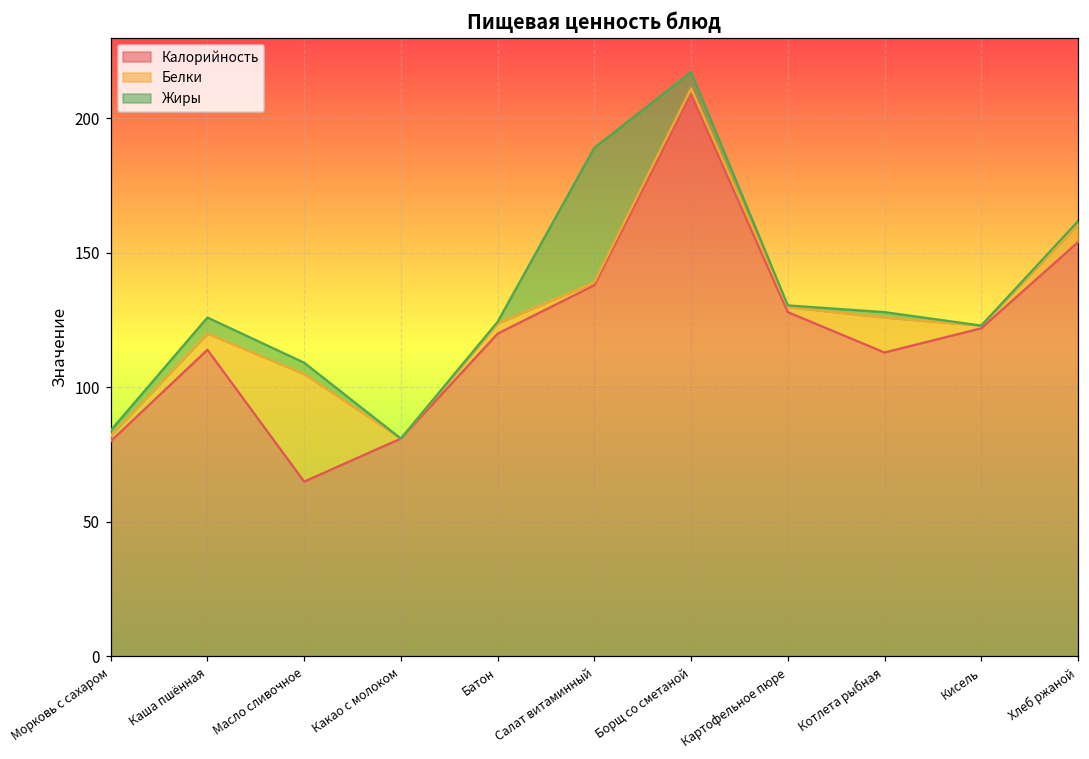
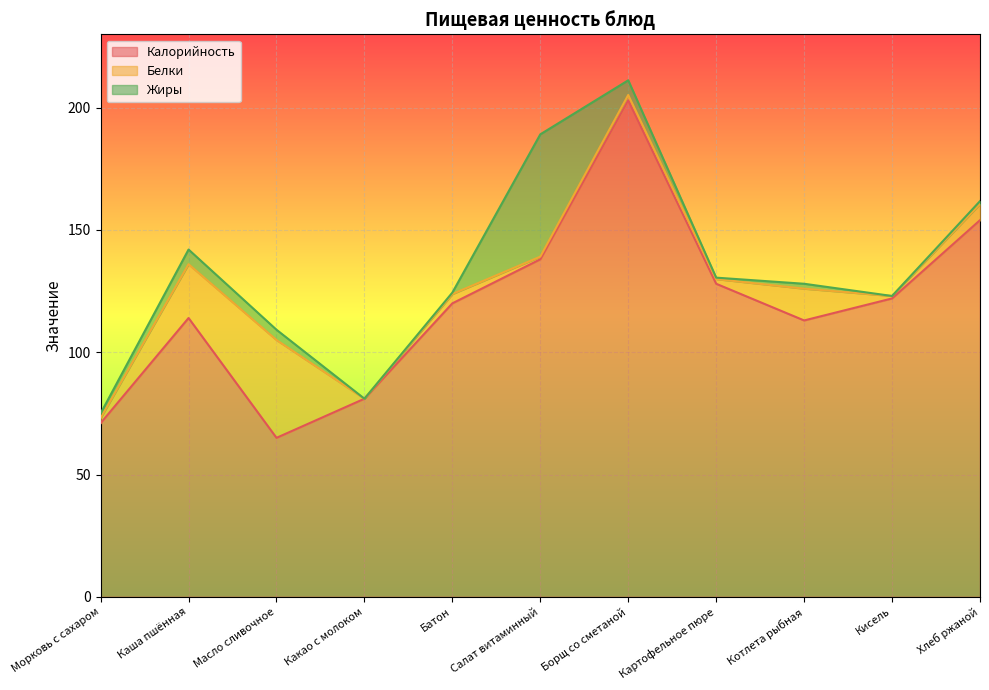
Калорийность, Морковь с сахаром: 80 -> 71
Белки, Каша пшённая: 6 -> 22
Калорийность, Борщ со сметаной: 209 -> 203
